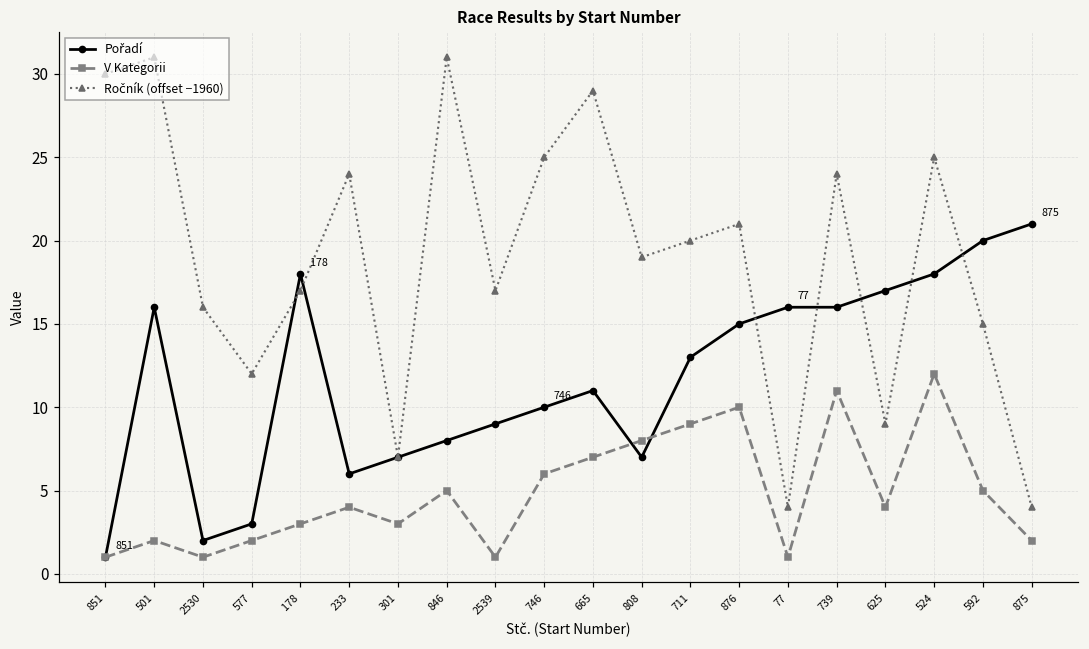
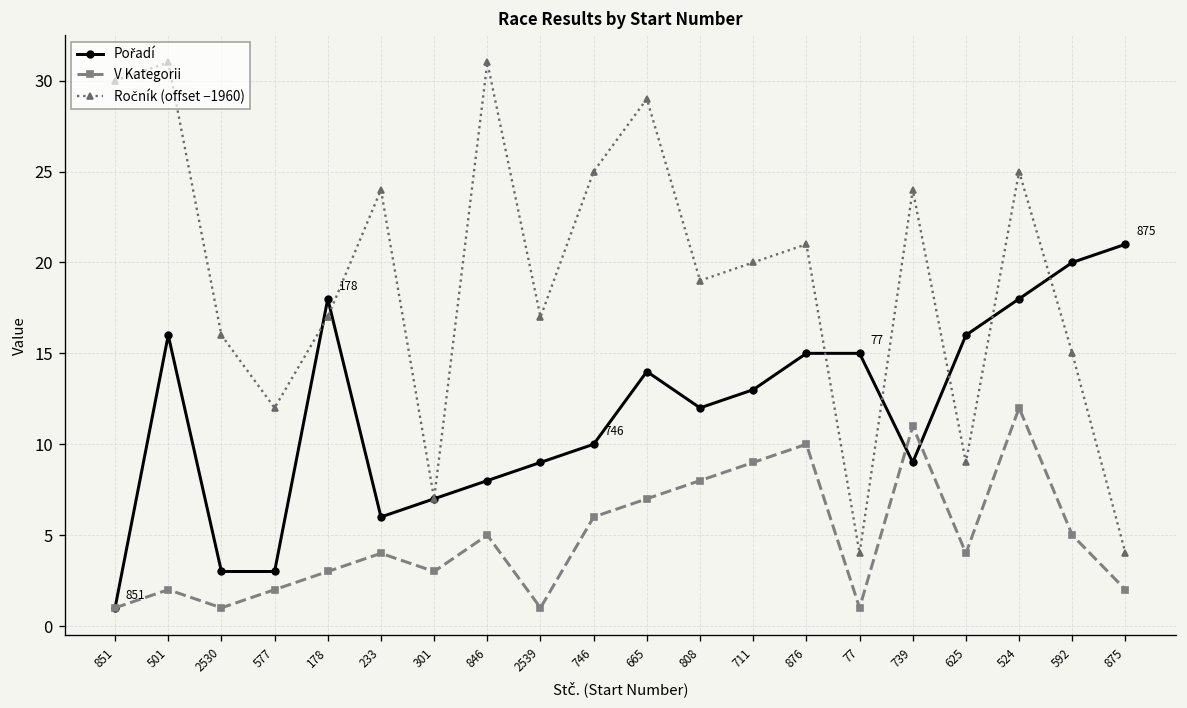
Pořadí, 2530: 2 -> 3
Pořadí, 665: 11 -> 14
Pořadí, 808: 7 -> 12
Pořadí, 77: 16 -> 15
Pořadí, 739: 16 -> 9
Pořadí, 625: 17 -> 16
